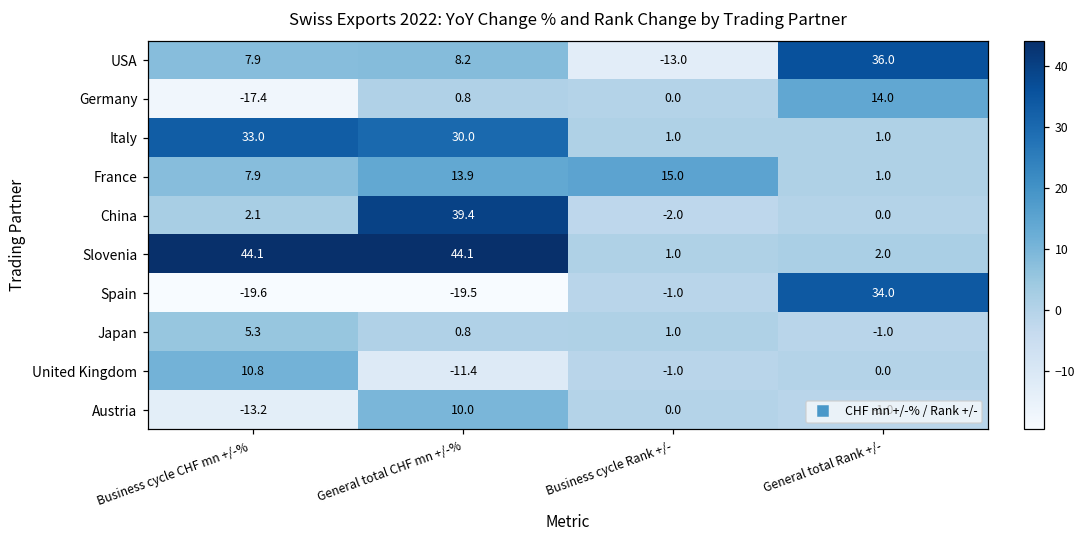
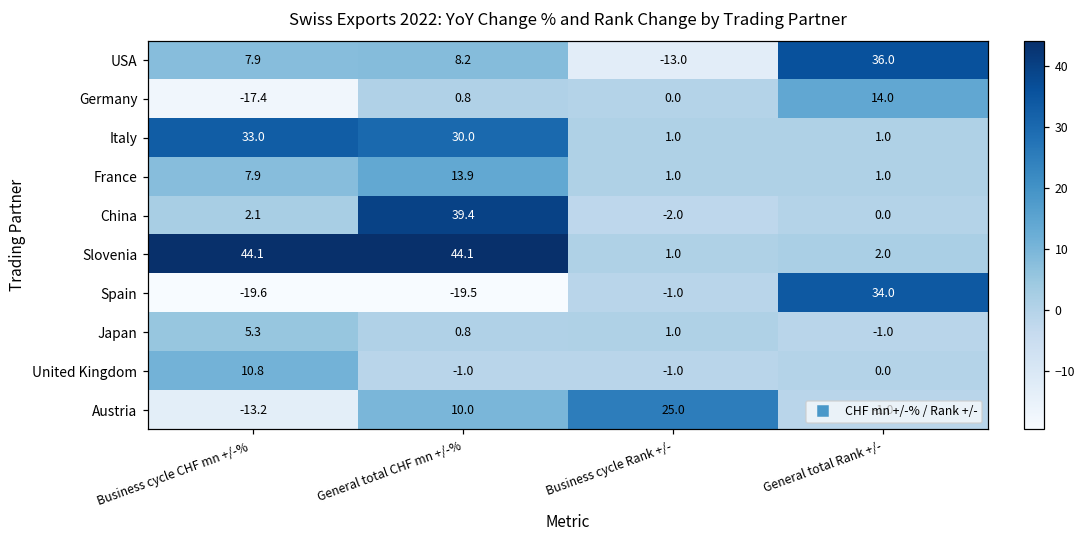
France, Business cycle Rank +/-: 15.0 -> 1.0
United Kingdom, General total CHF mn +/-%: -11.4 -> -1.0
Austria, Business cycle Rank +/-: 0.0 -> 25.0
